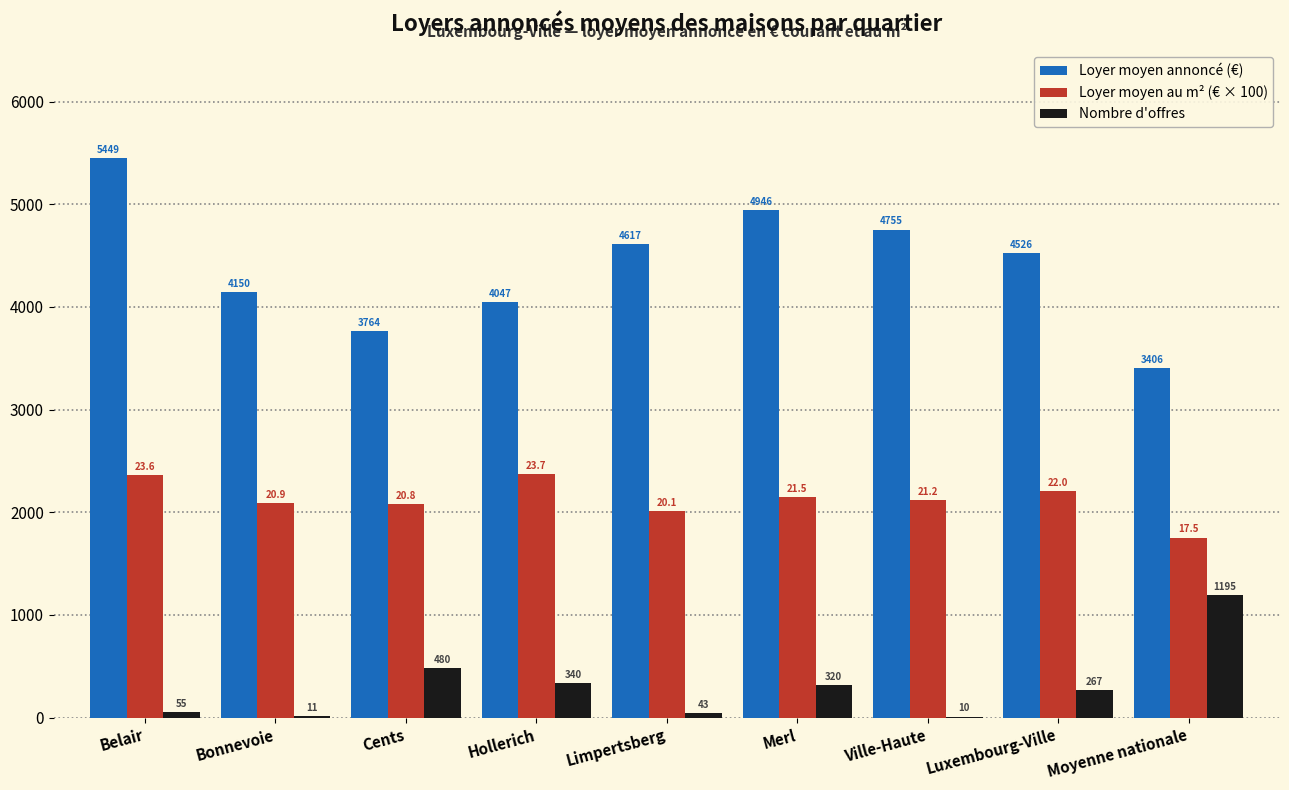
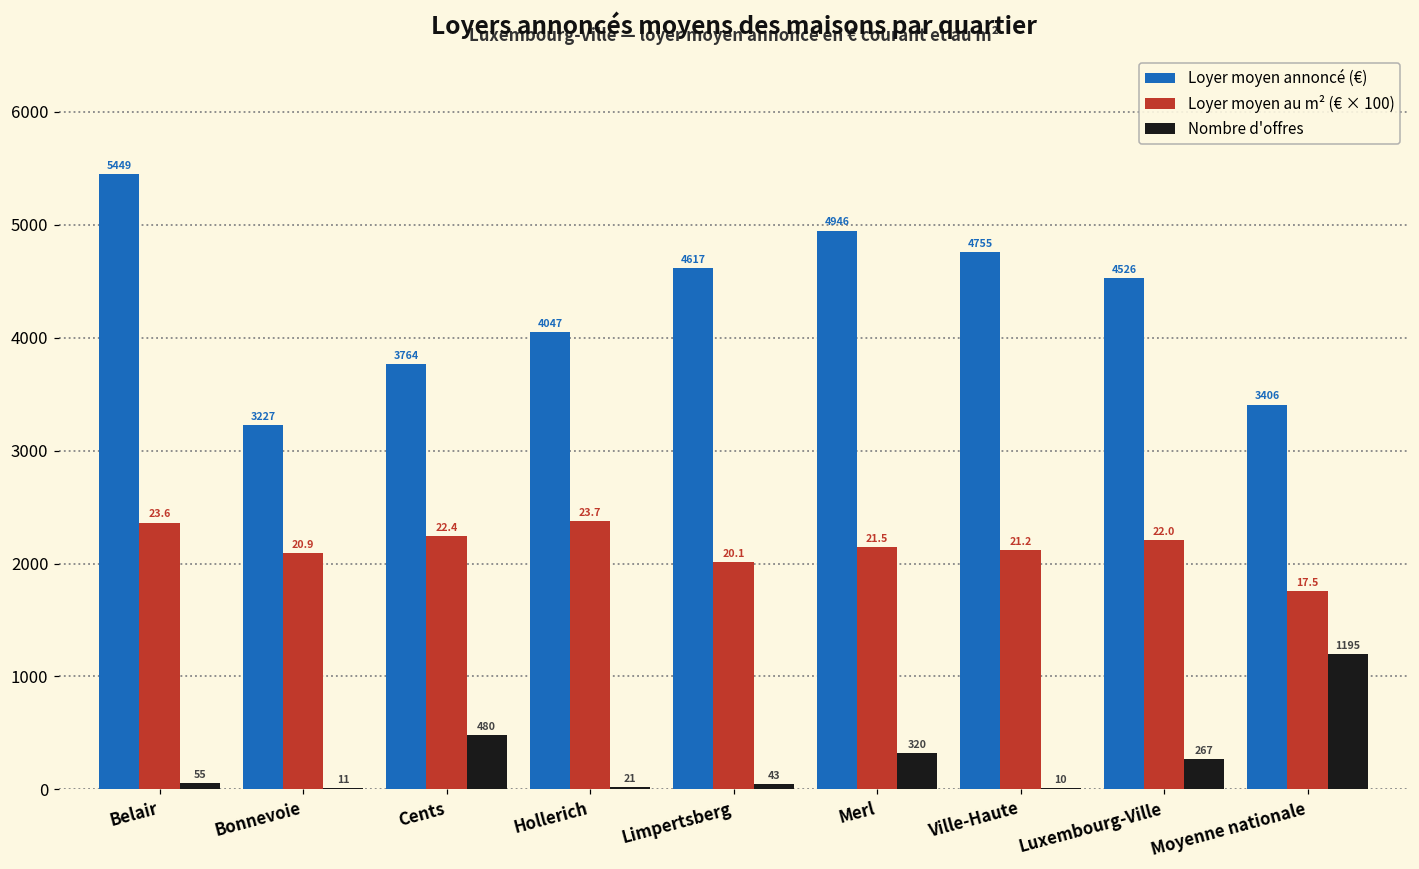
Loyer moyen annoncé (€), Bonnevoie: 4150 -> 3227
Loyer moyen au m² (€ × 100), Cents: 20.8 -> 22.4
Nombre d'offres, Hollerich: 340 -> 21
